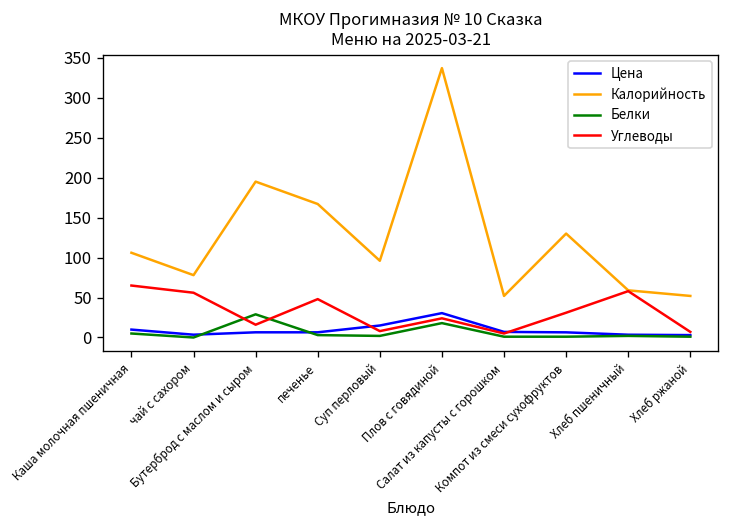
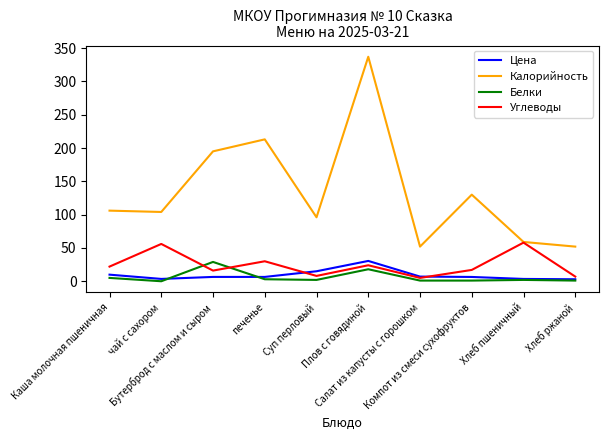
Углеводы, Каша молочная пшеничная: 70 -> 20
Калорийность, чай с сахором: 80 -> 100
Калорийность, печенье: 170 -> 210
Углеводы, печенье: 50 -> 30
Углеводы, Компот из смеси сухофруктов: 30 -> 20
